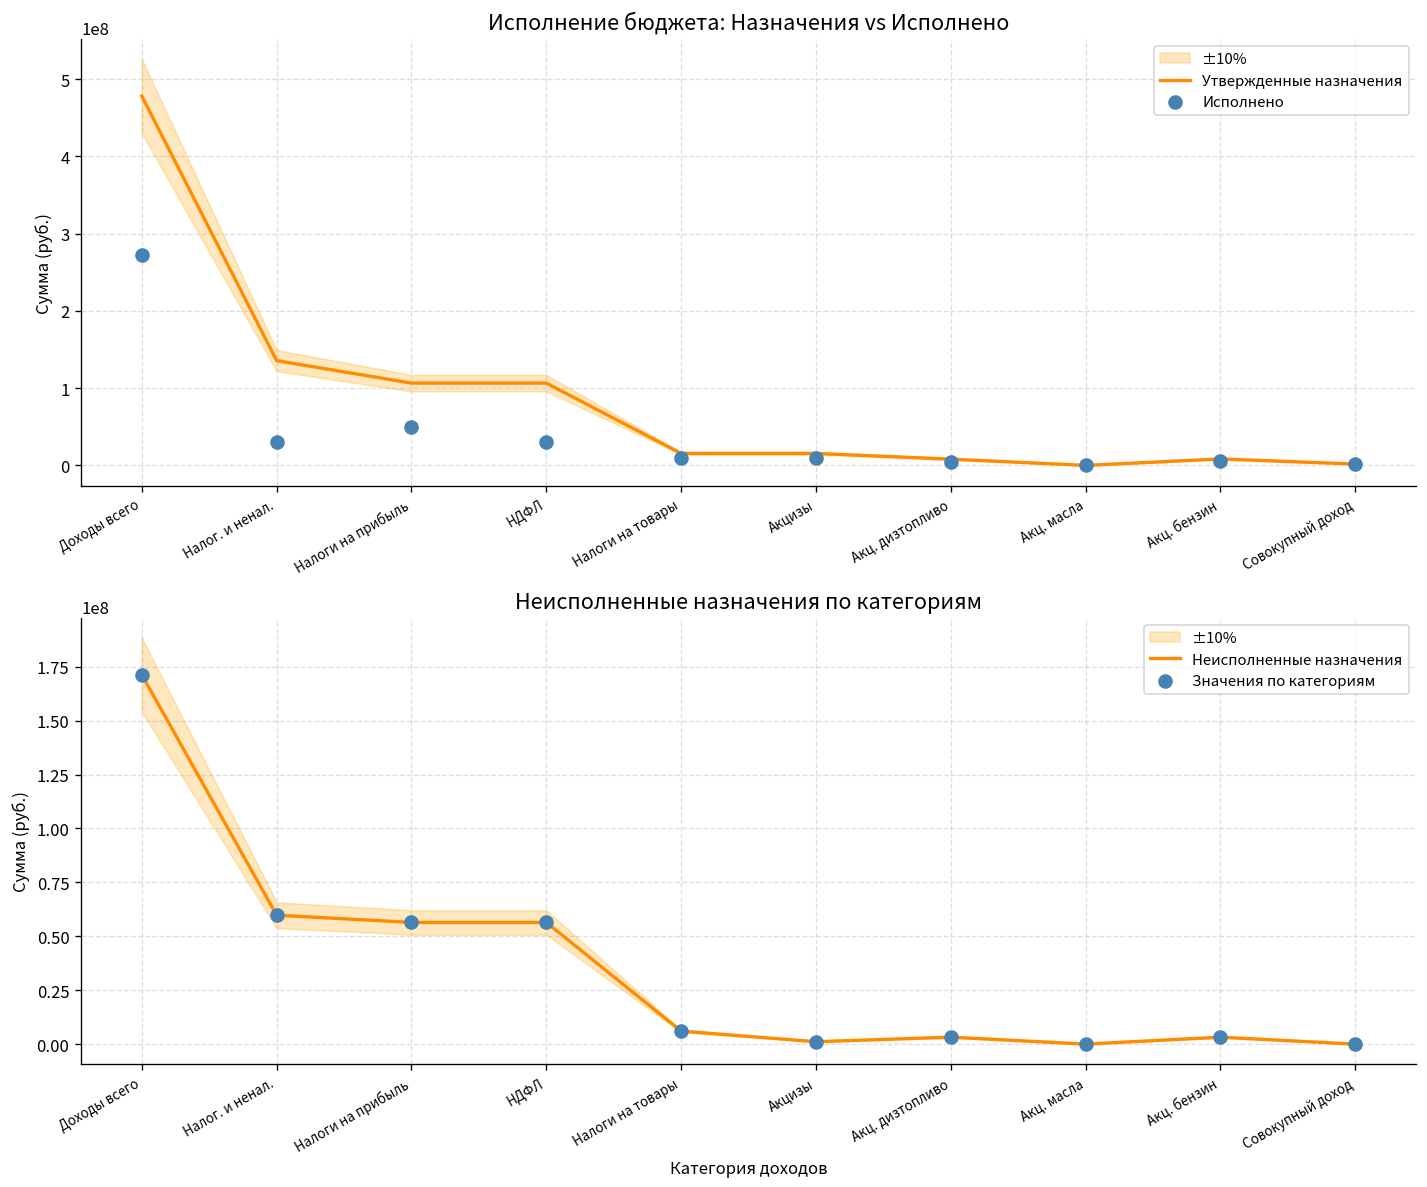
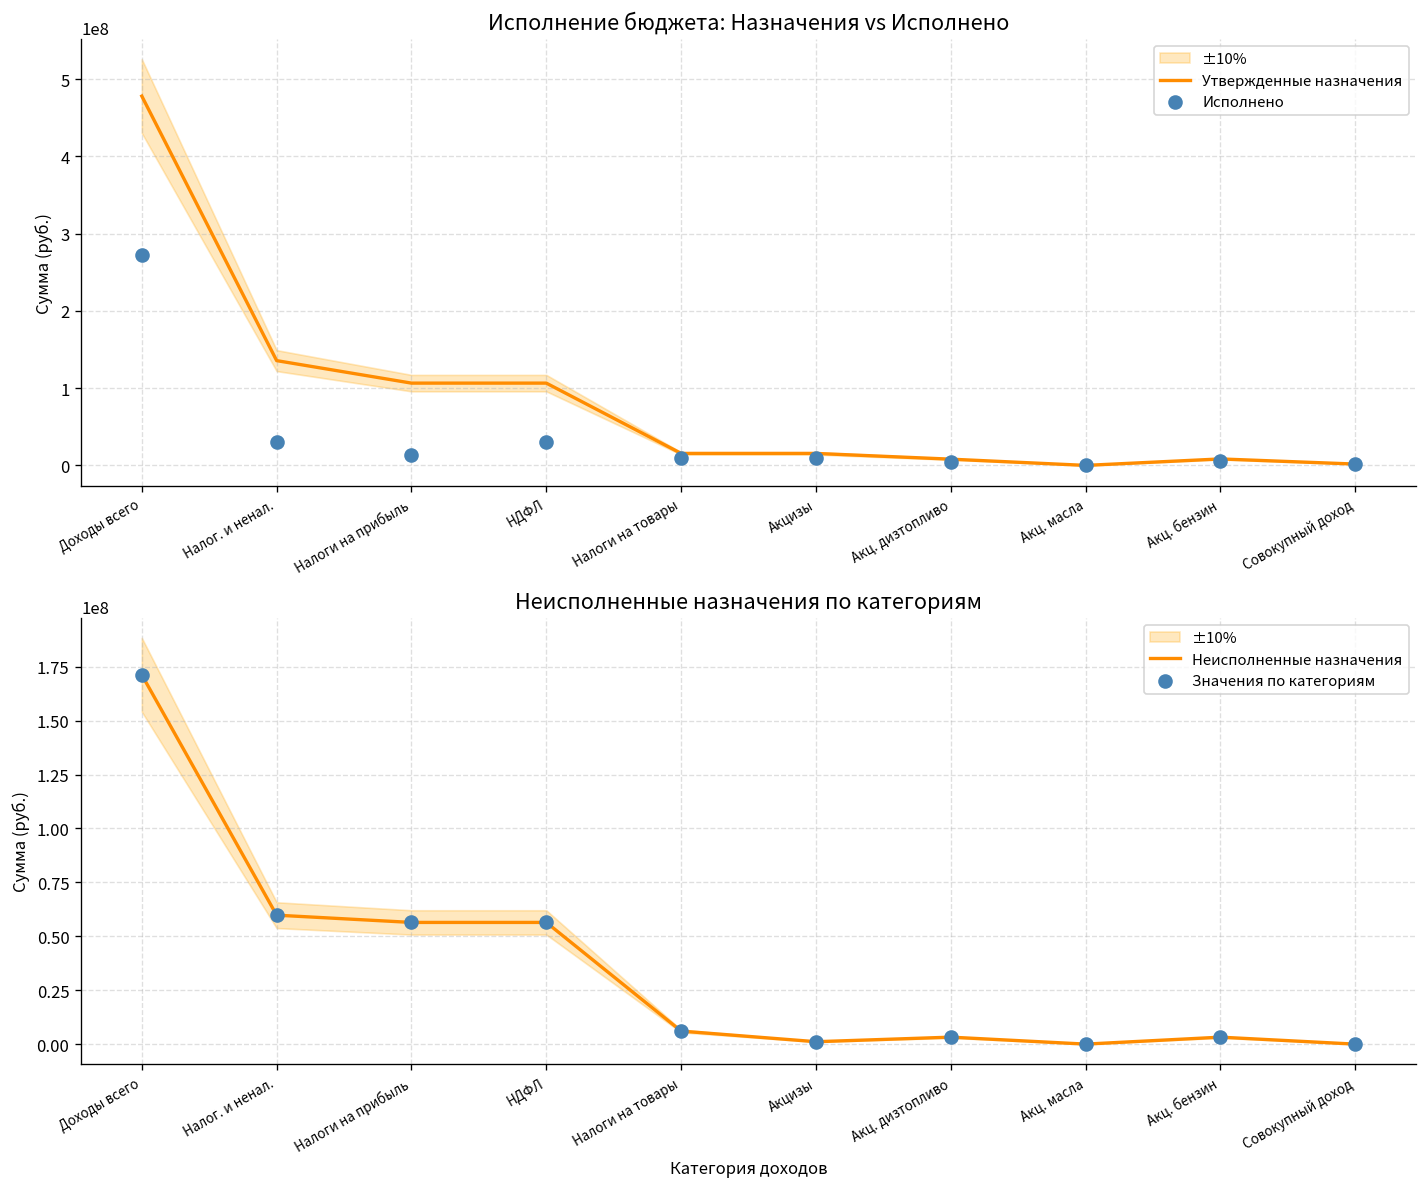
Исполнение бюджета: Назначения vs Исполнено, Исполнено, Налоги на прибыль: 50000000 -> 10000000
